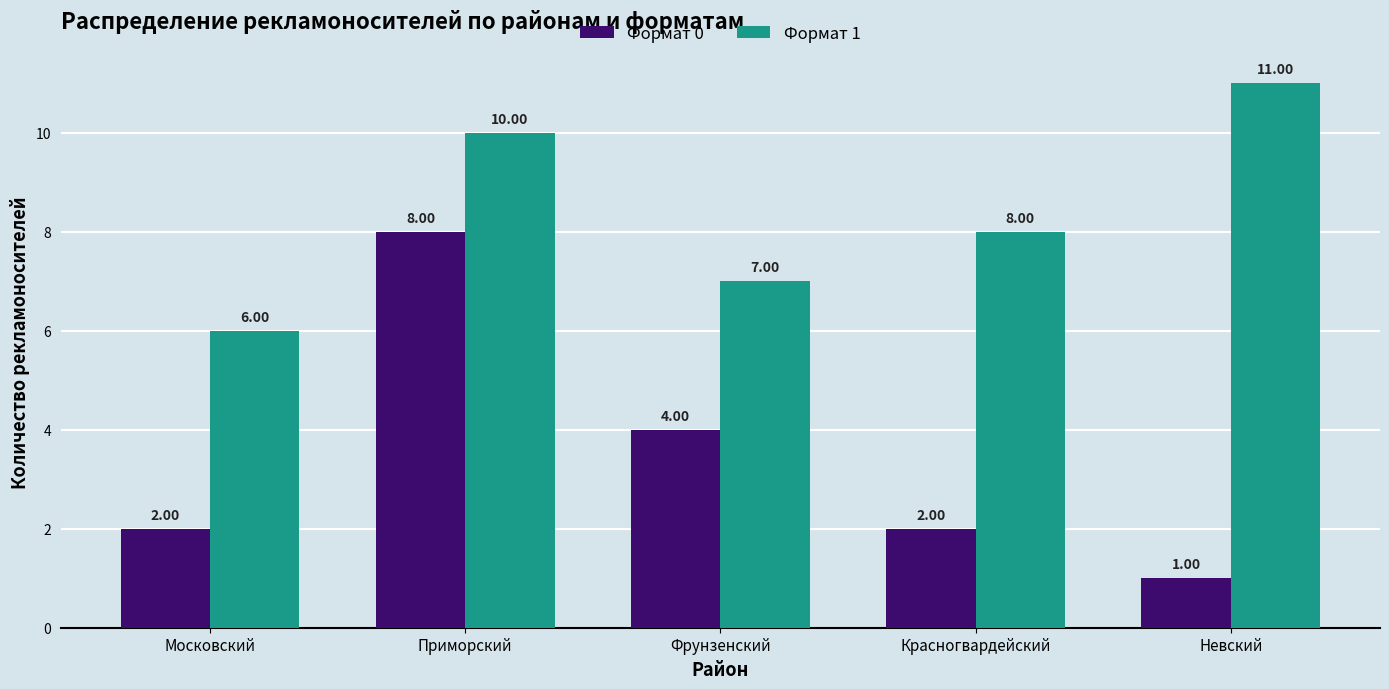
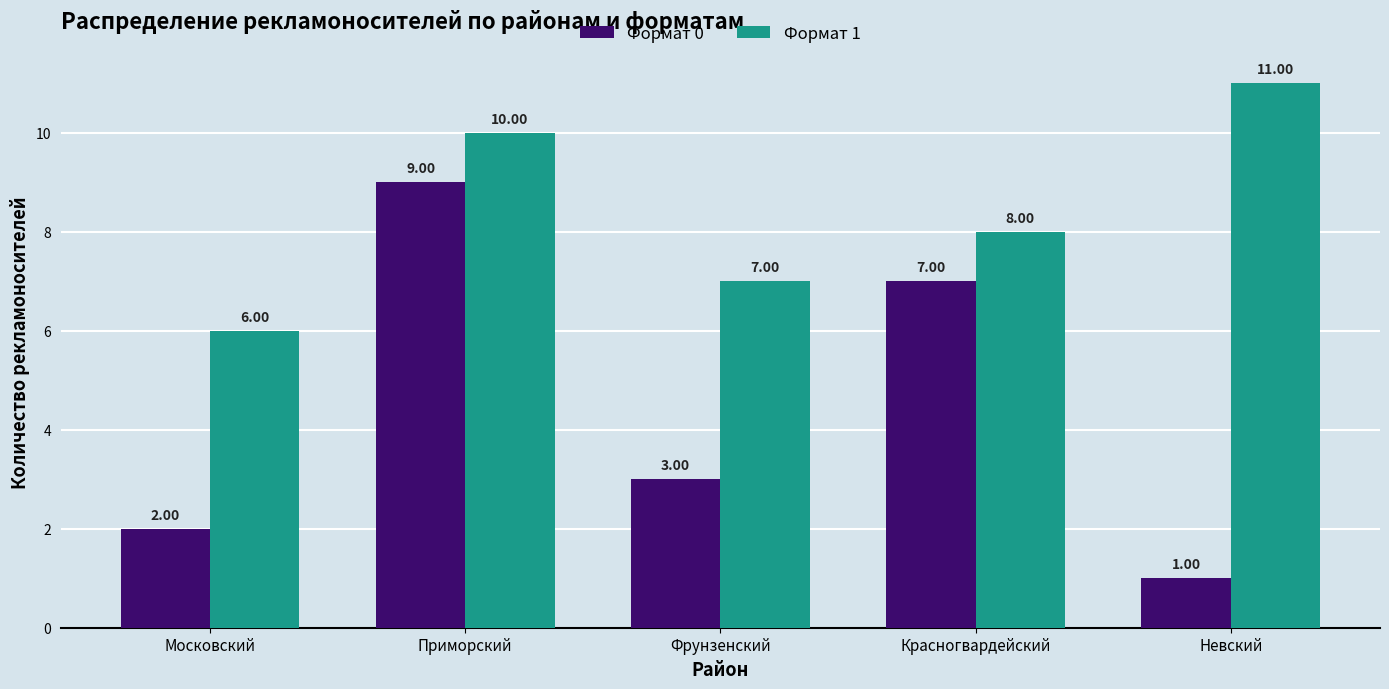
Формат 0, Приморский: 8.00 -> 9.00
Формат 0, Фрунзенский: 4.00 -> 3.00
Формат 0, Красногвардейский: 2.00 -> 7.00
